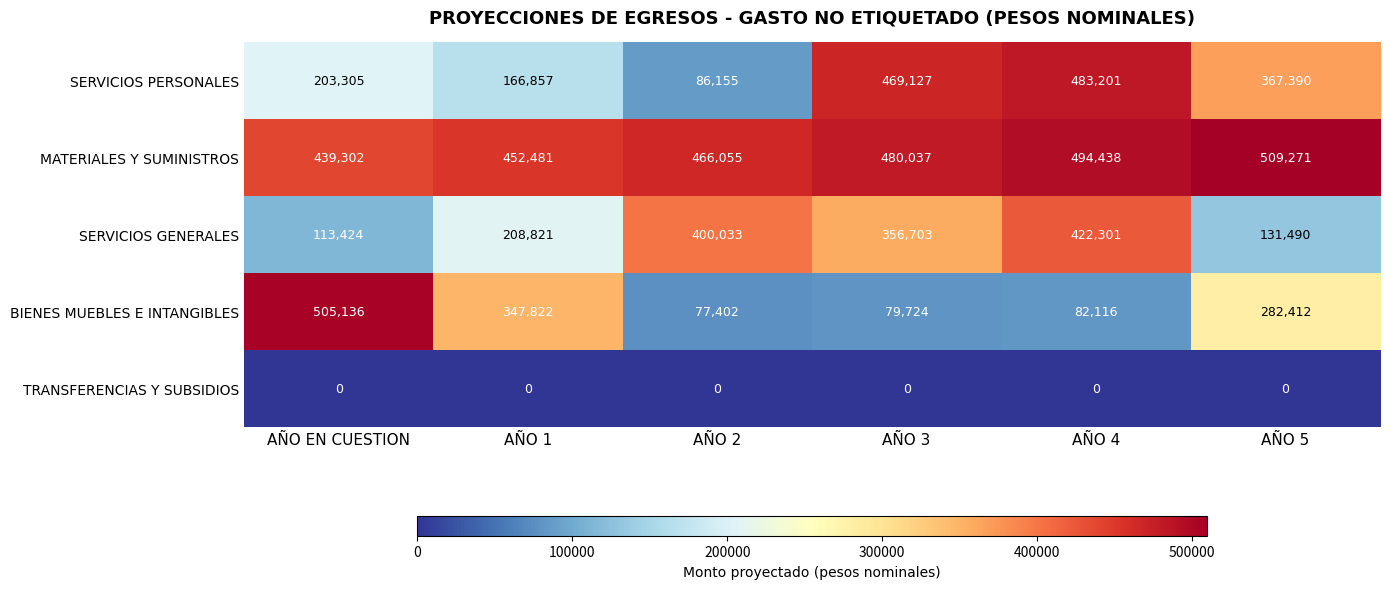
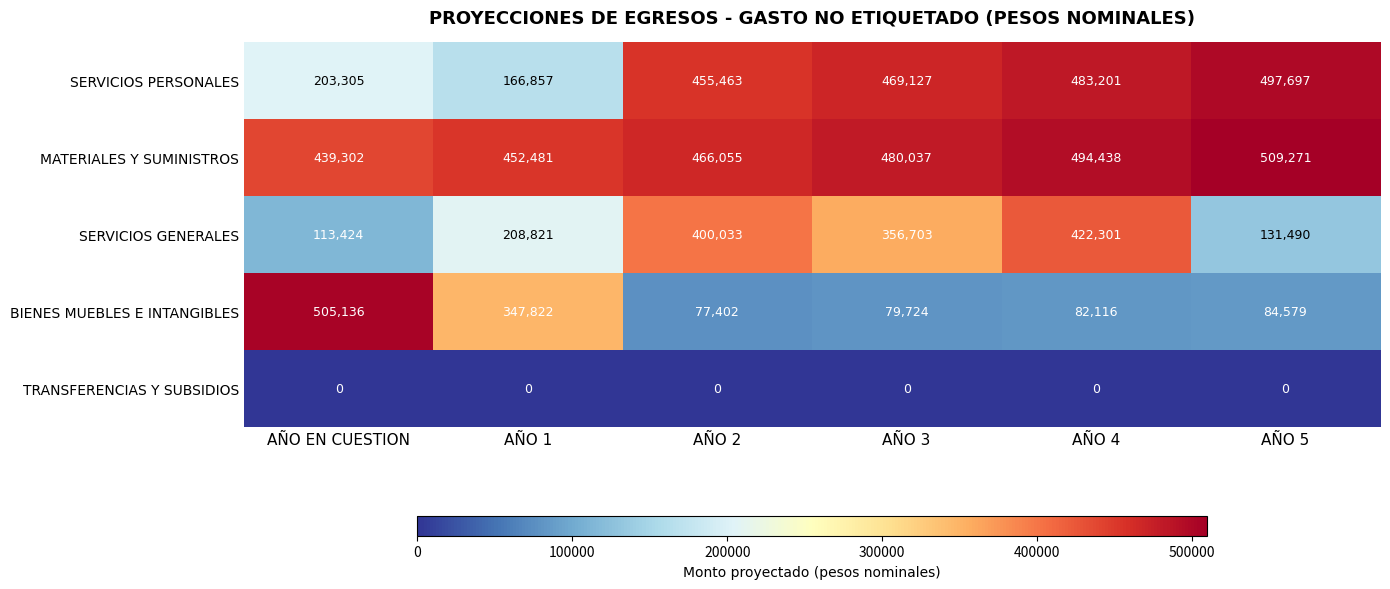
SERVICIOS PERSONALES, AÑO 2: 86,155 -> 455,463
SERVICIOS PERSONALES, AÑO 5: 367,390 -> 497,697
BIENES MUEBLES E INTANGIBLES, AÑO 5: 282,412 -> 84,579
